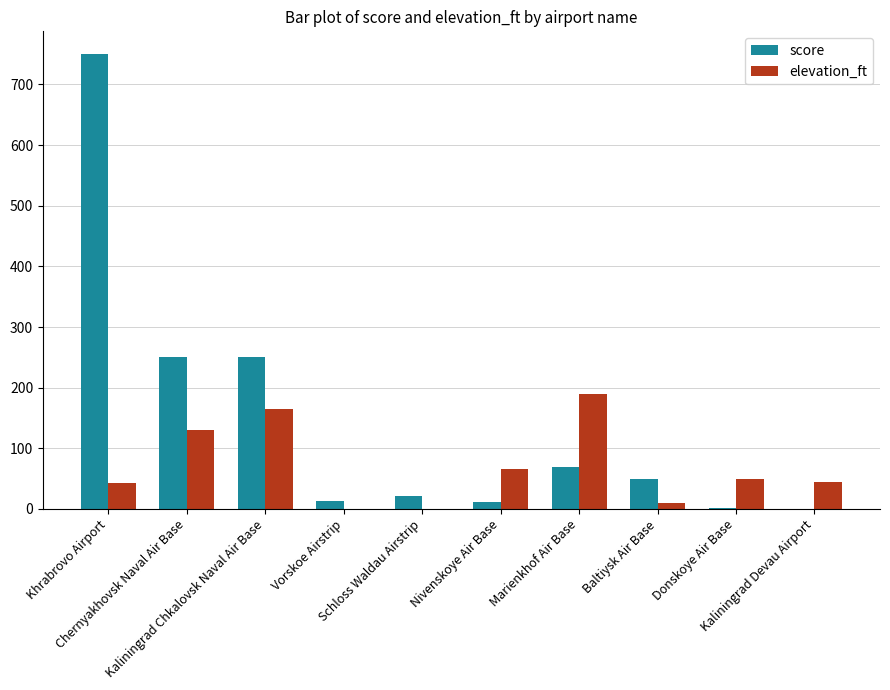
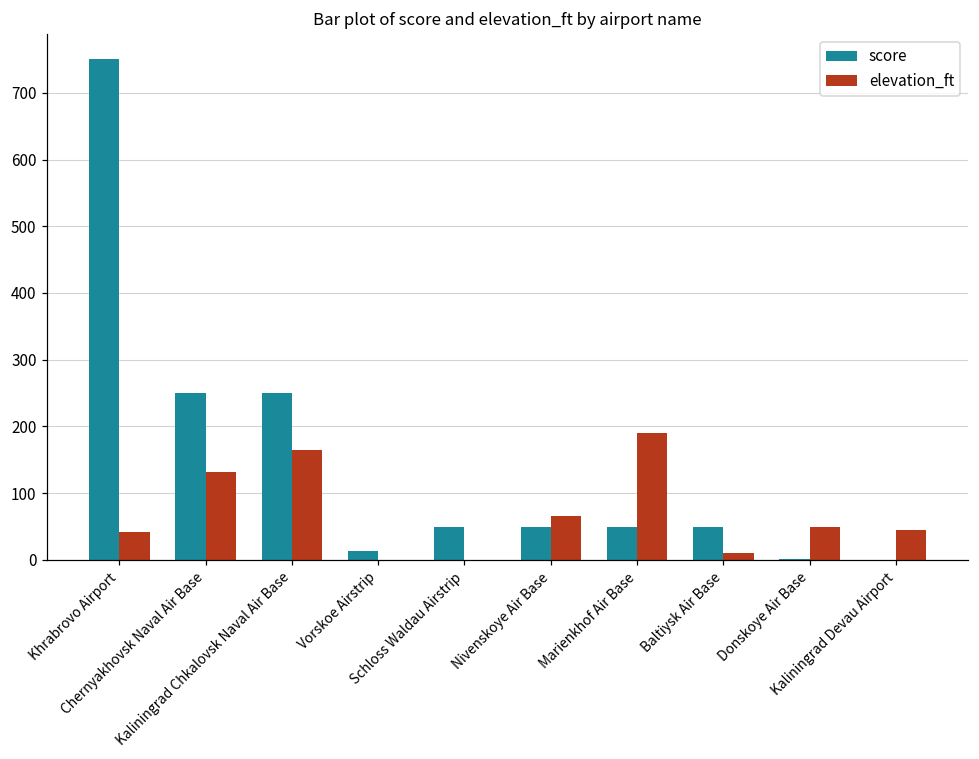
score, Schloss Waldau Airstrip: 20 -> 50
score, Nivenskoye Air Base: 10 -> 50
score, Marienkhof Air Base: 70 -> 50
